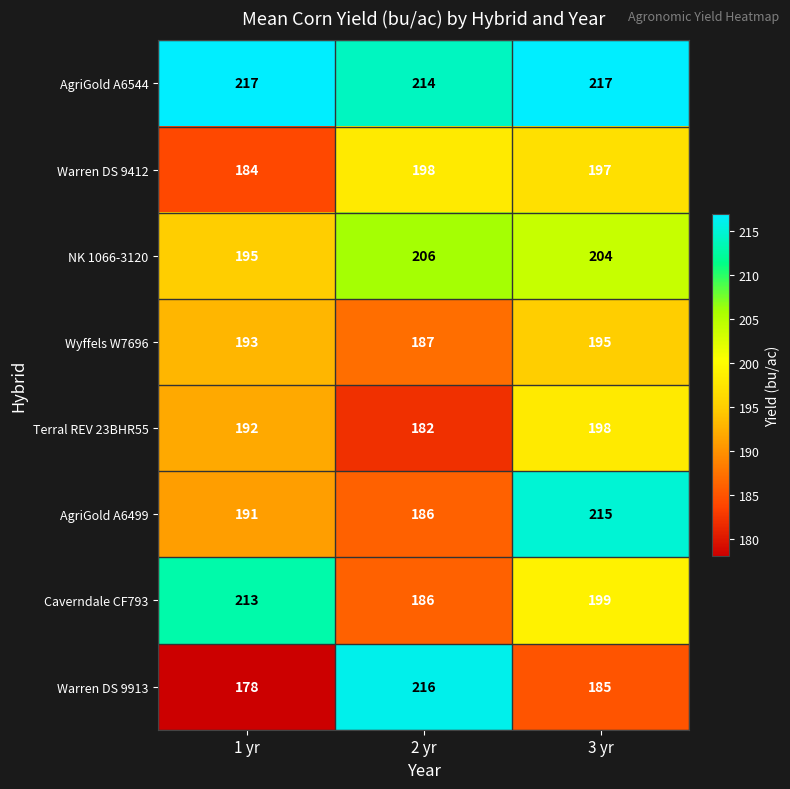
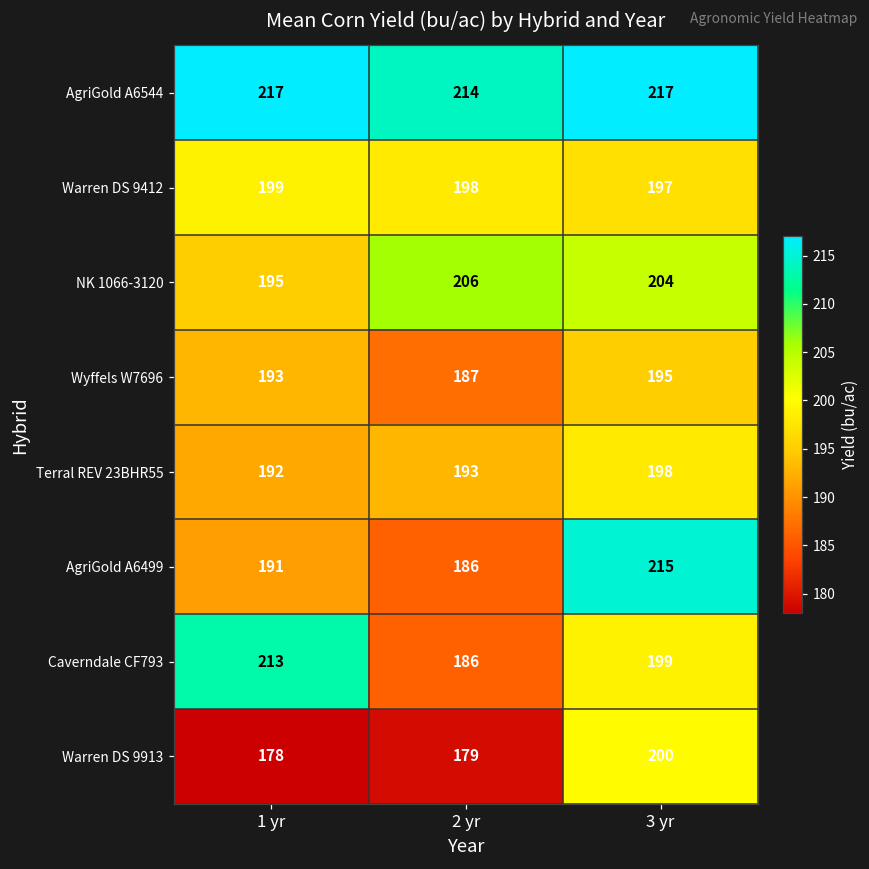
Warren DS 9412, 1 yr: 184 -> 199
Terral REV 23BHR55, 2 yr: 182 -> 193
Warren DS 9913, 2 yr: 216 -> 179
Warren DS 9913, 3 yr: 185 -> 200
